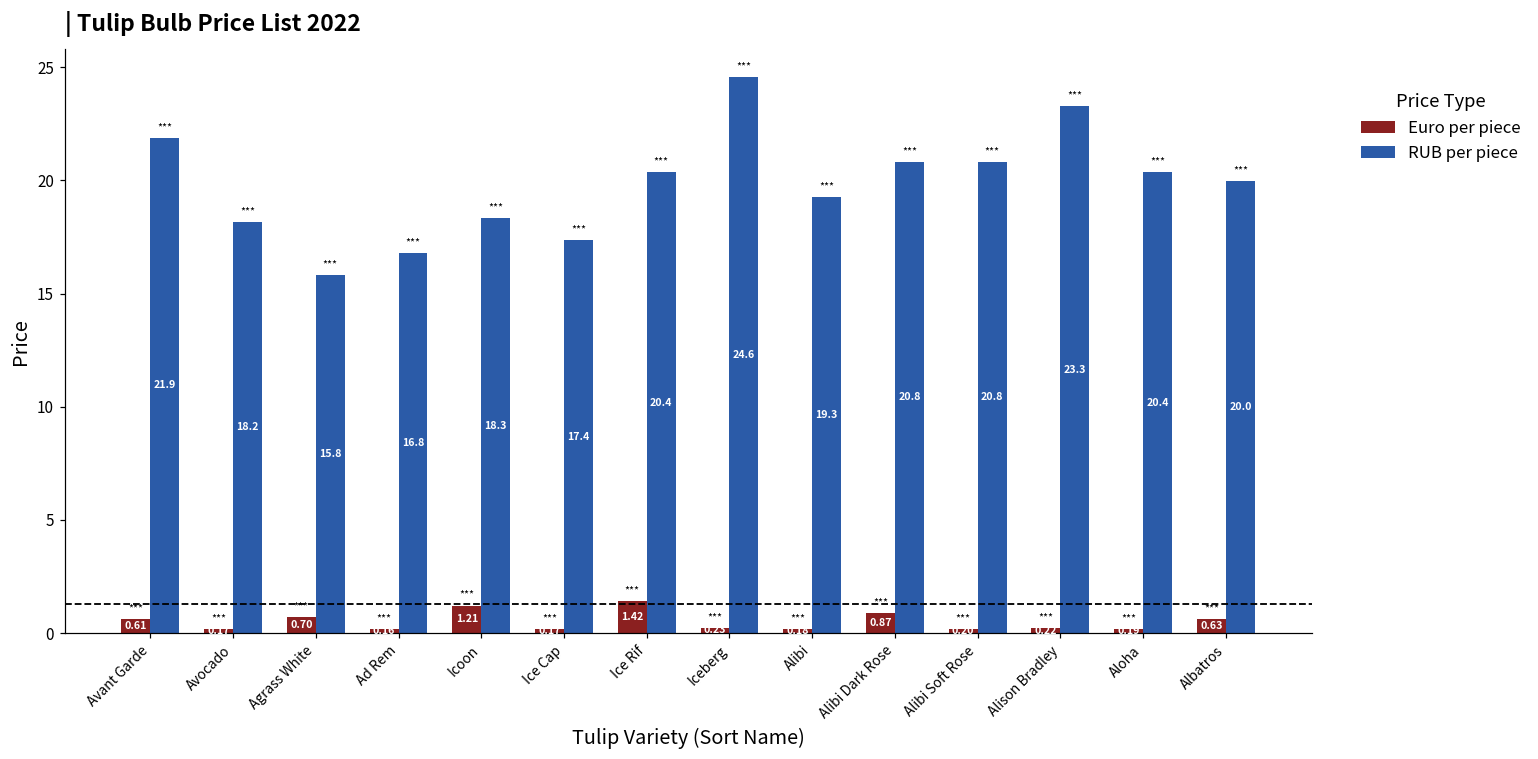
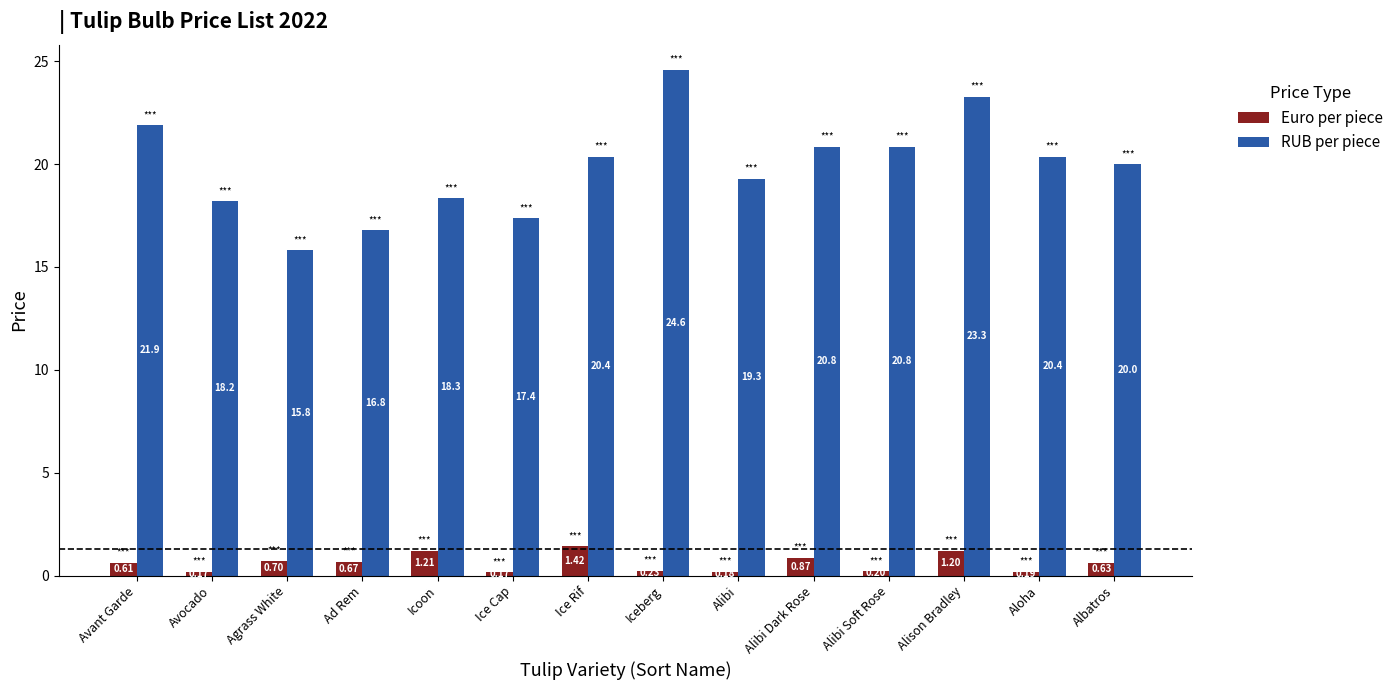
Euro per piece, Ad Rem: 0.2 -> 0.7
Euro per piece, Alison Bradley: 0.2 -> 1.2
